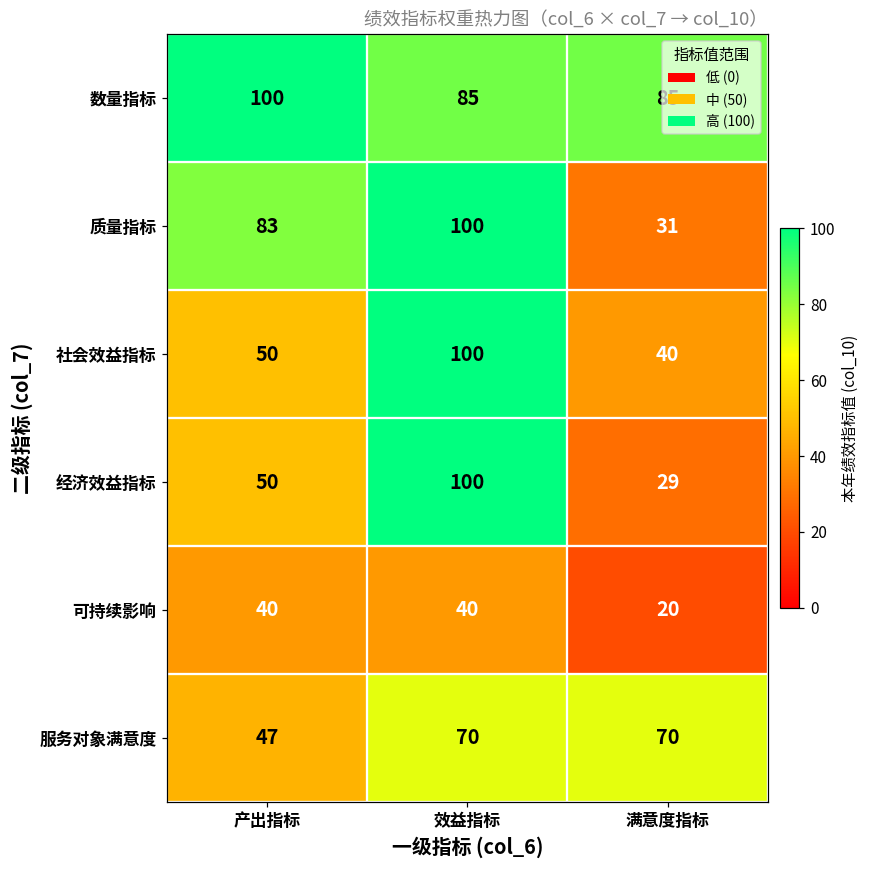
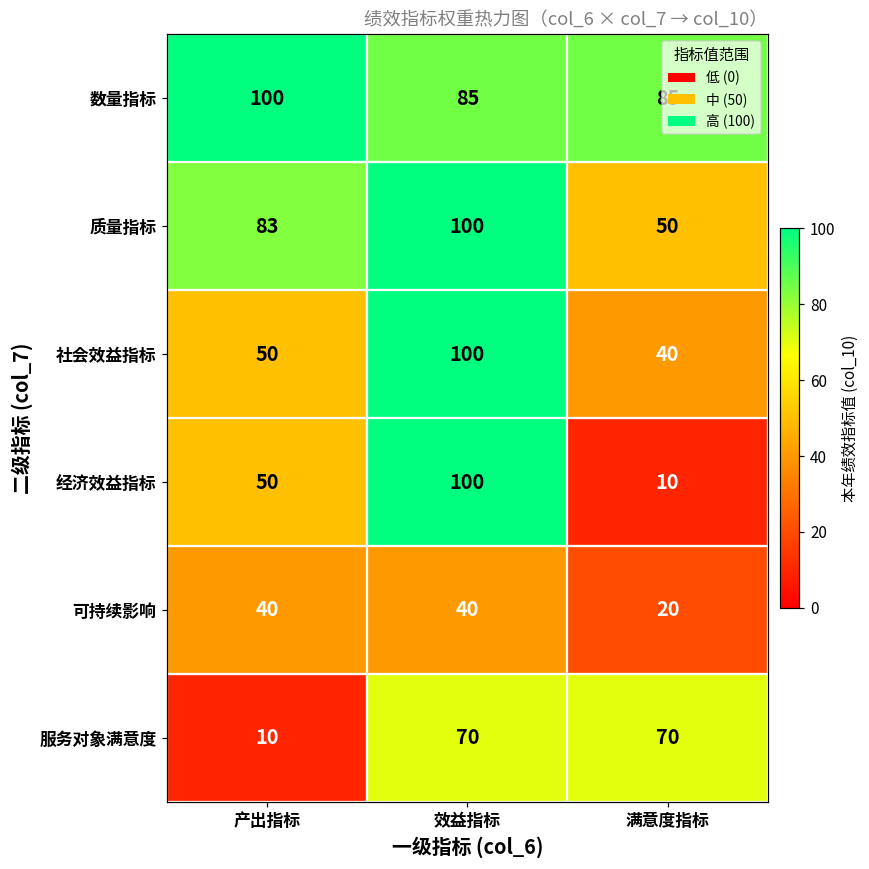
质量指标, 满意度指标: 31 -> 50
经济效益指标, 满意度指标: 29 -> 10
服务对象满意度, 产出指标: 47 -> 10
